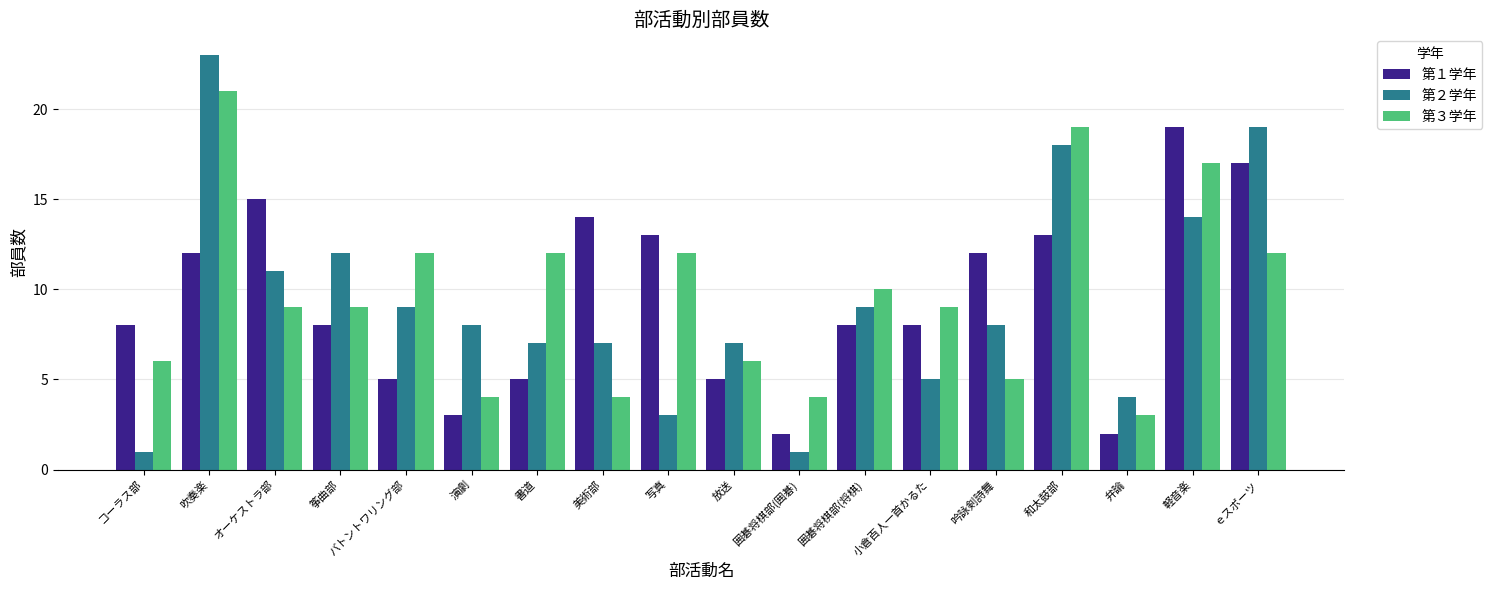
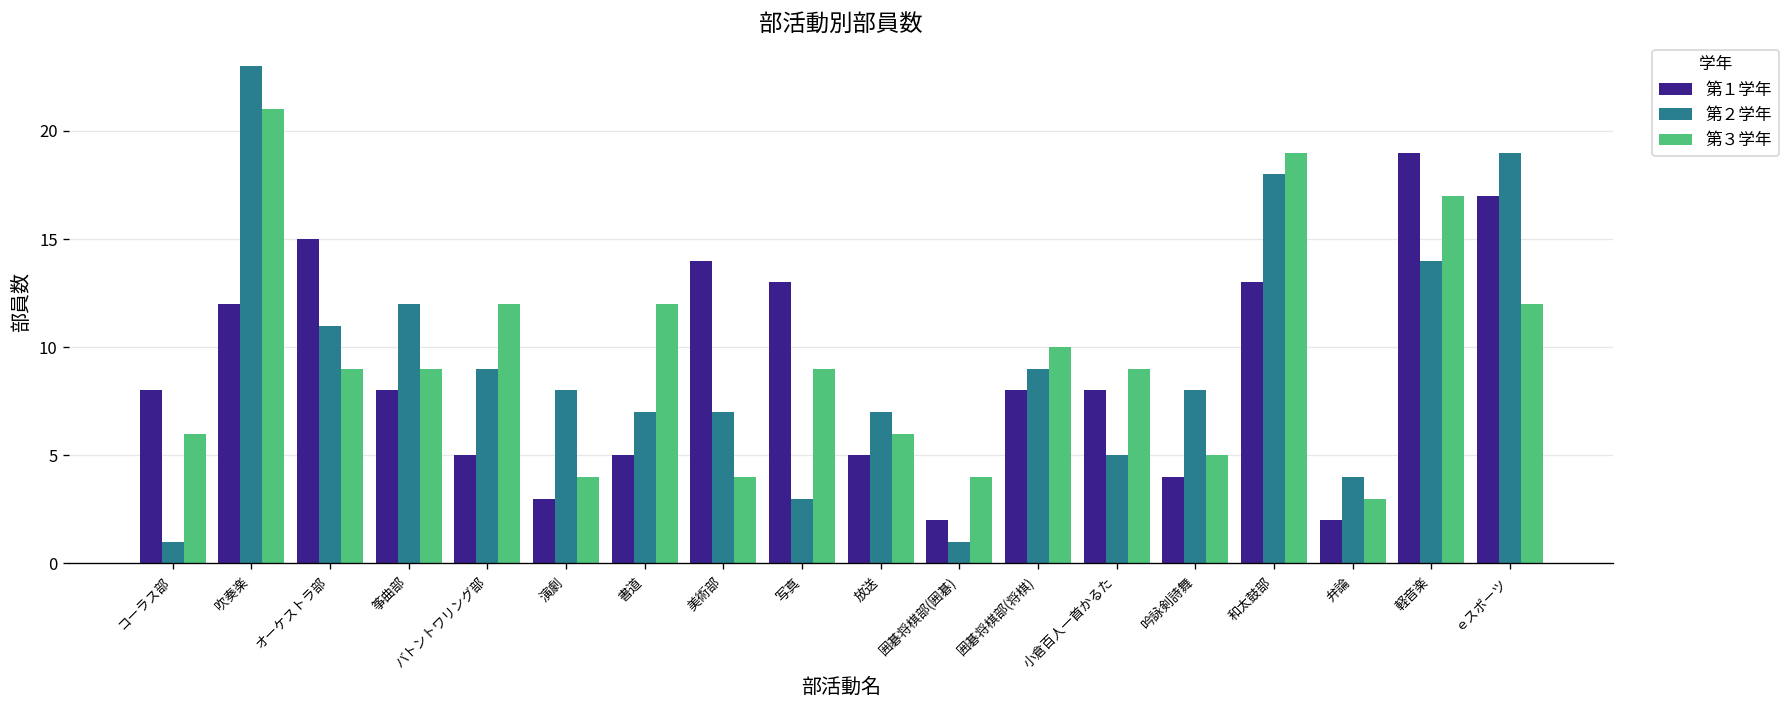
第３学年, 写真: 12 -> 9
第１学年, 吟詠剣詩舞: 12 -> 4
